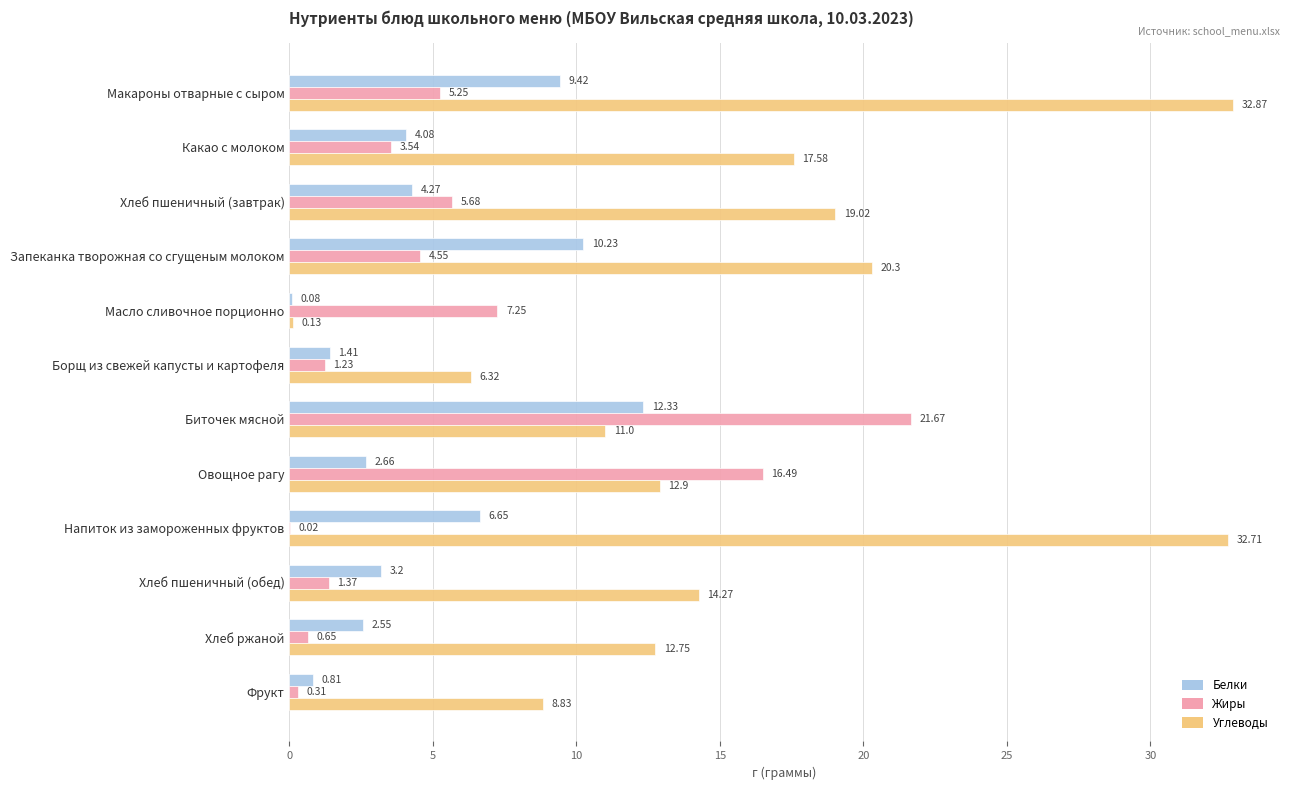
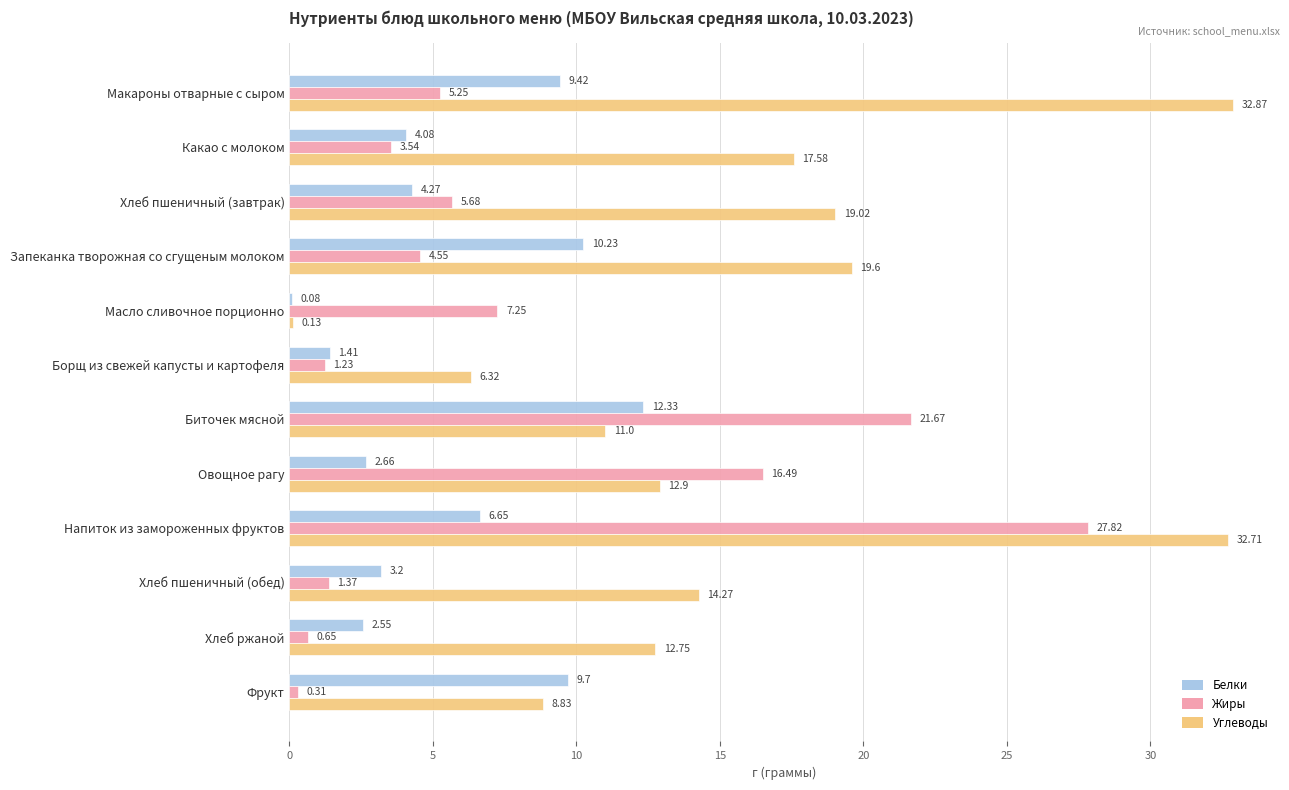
Углеводы, Запеканка творожная со сгущеным молоком: 20.3 -> 19.6
Жиры, Напиток из замороженных фруктов: 0.02 -> 27.82
Белки, Фрукт: 0.81 -> 9.7
